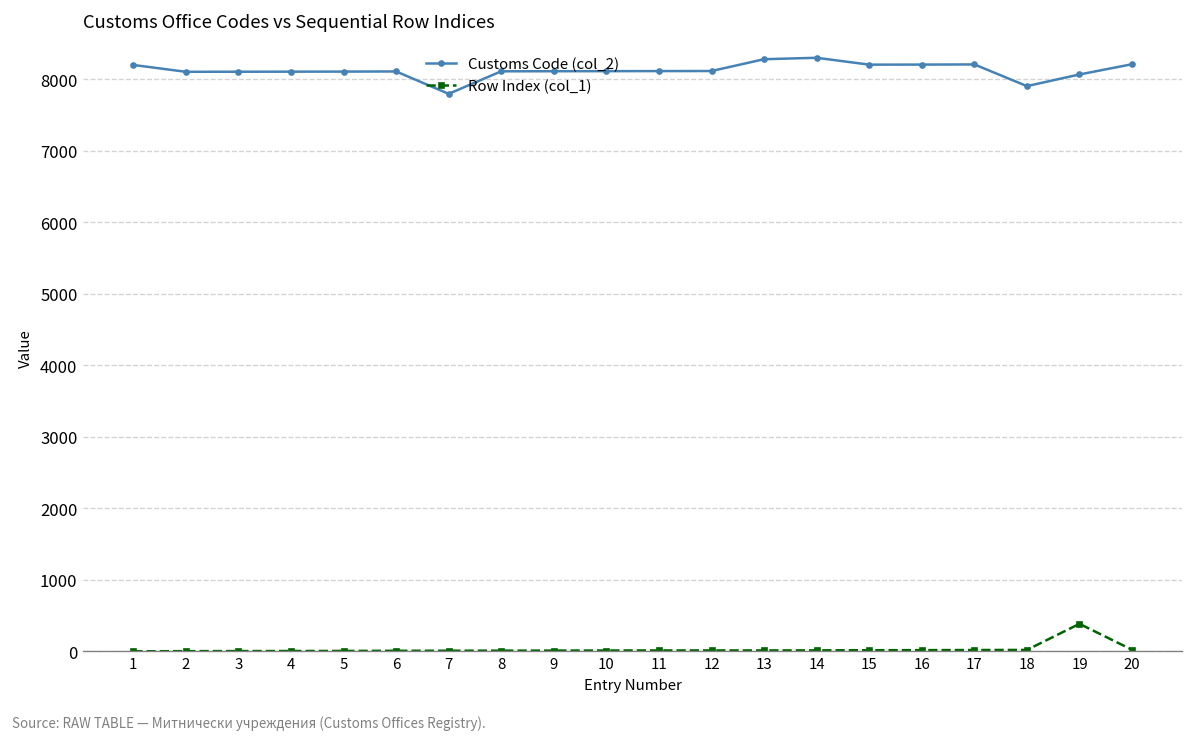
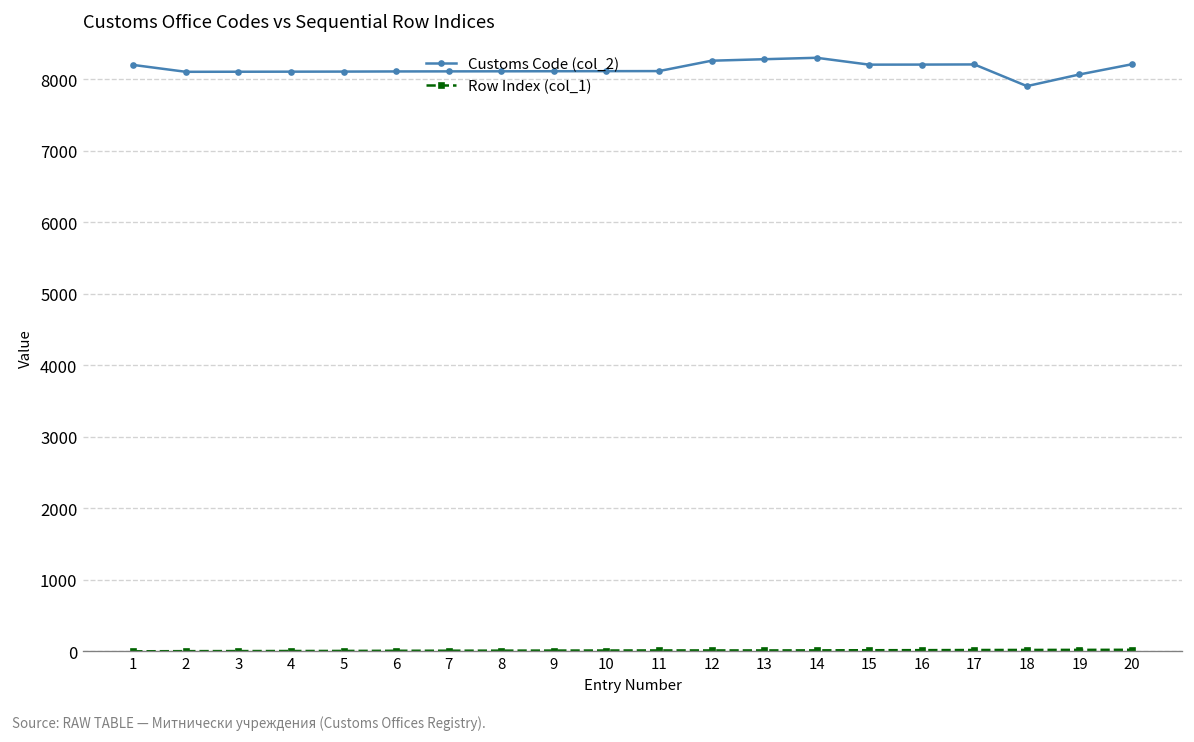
Customs Code (col_2), 7: 7800 -> 8100
Customs Code (col_2), 12: 8100 -> 8300
Row Index (col_1), 19: 400 -> 0
